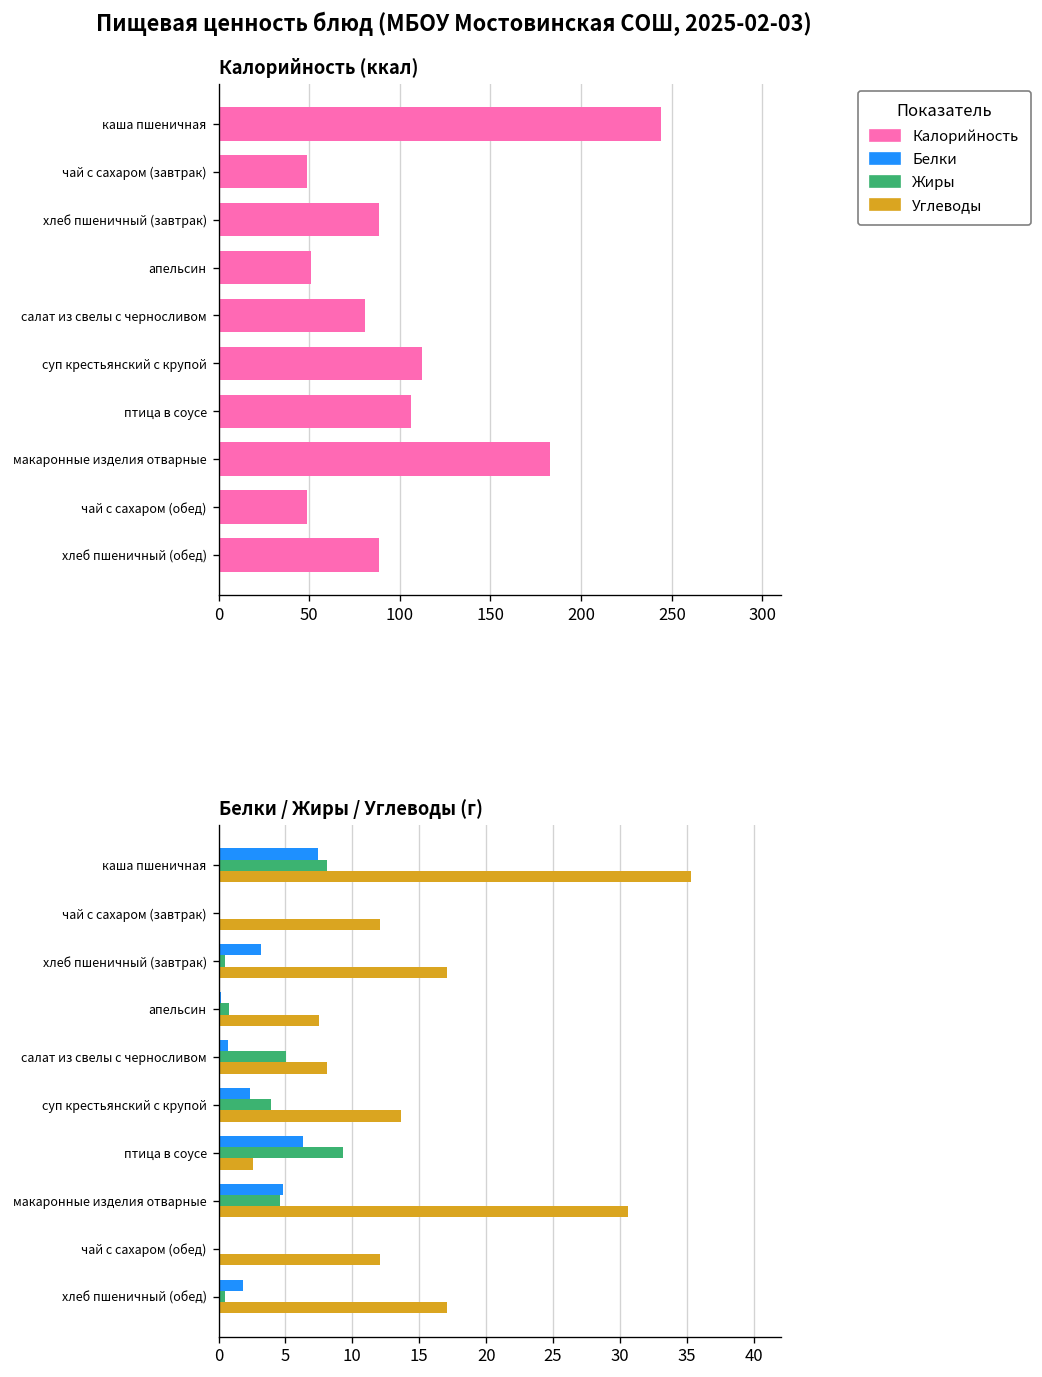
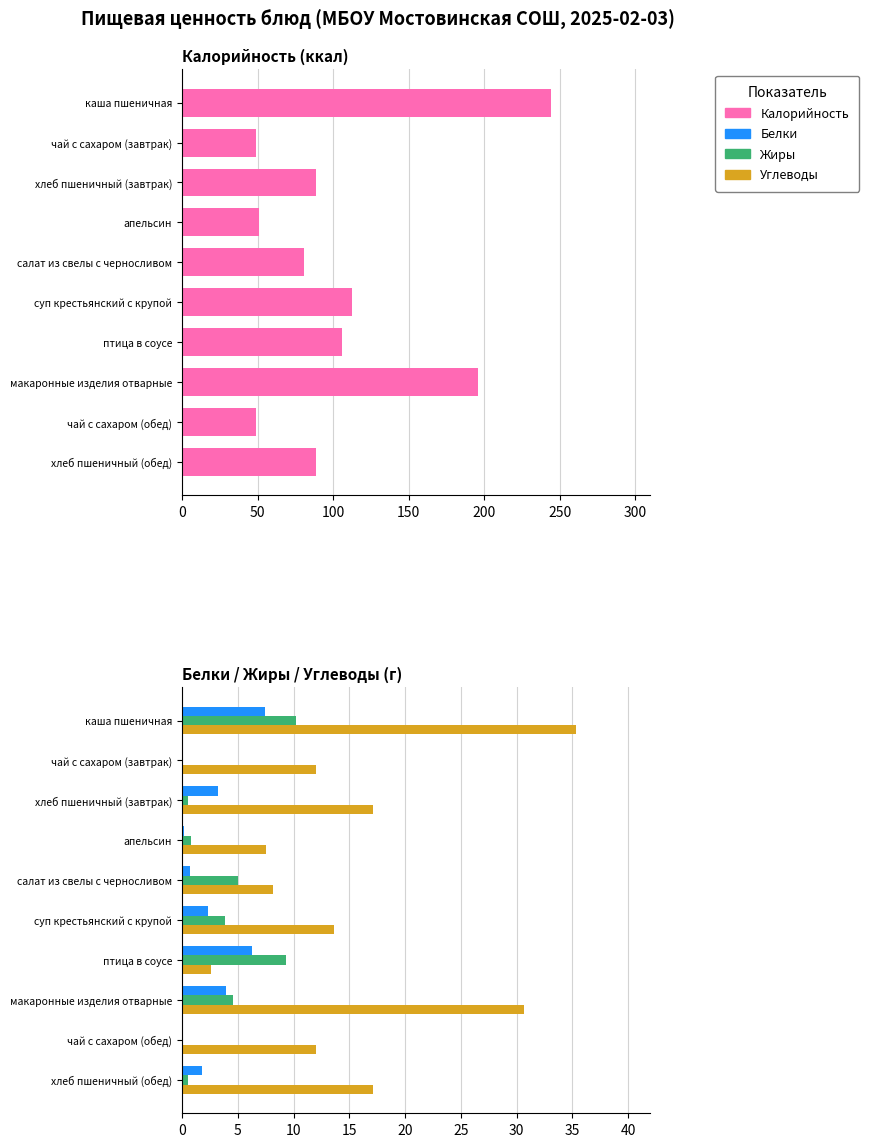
Калорийность (ккал), макаронные изделия отварные: 183 -> 196
Белки / Жиры / Углеводы (г), Жиры, каша пшеничная: 8.1 -> 10.2
Белки / Жиры / Углеводы (г), Белки, макаронные изделия отварные: 4.8 -> 3.9
